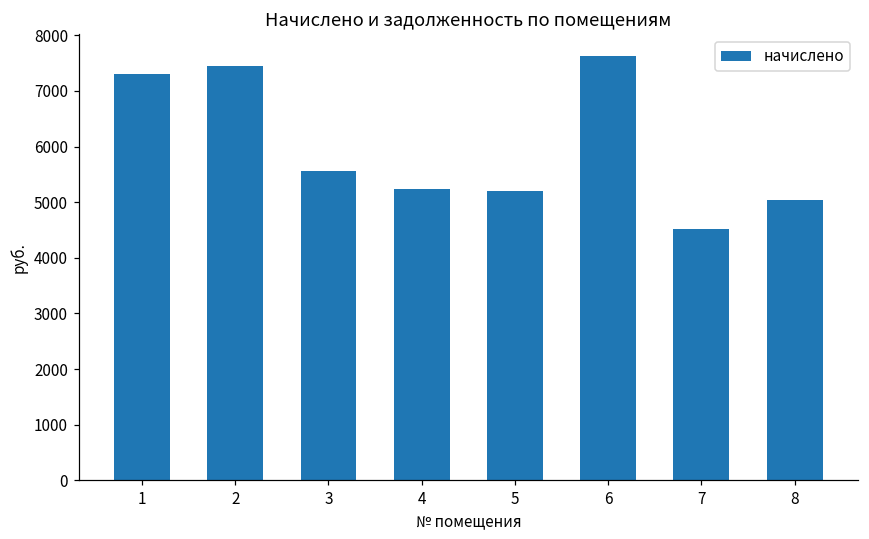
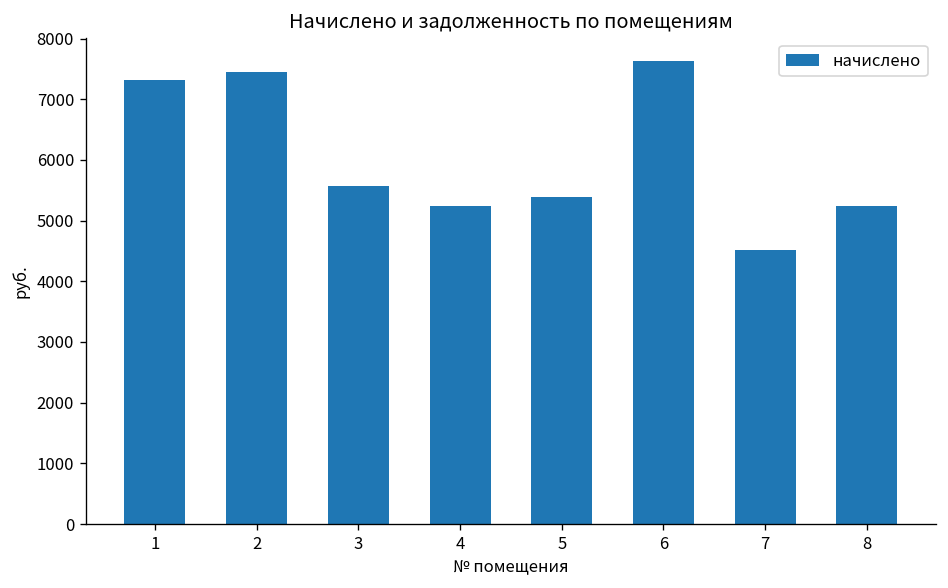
5: 5200 -> 5400
8: 5000 -> 5200
